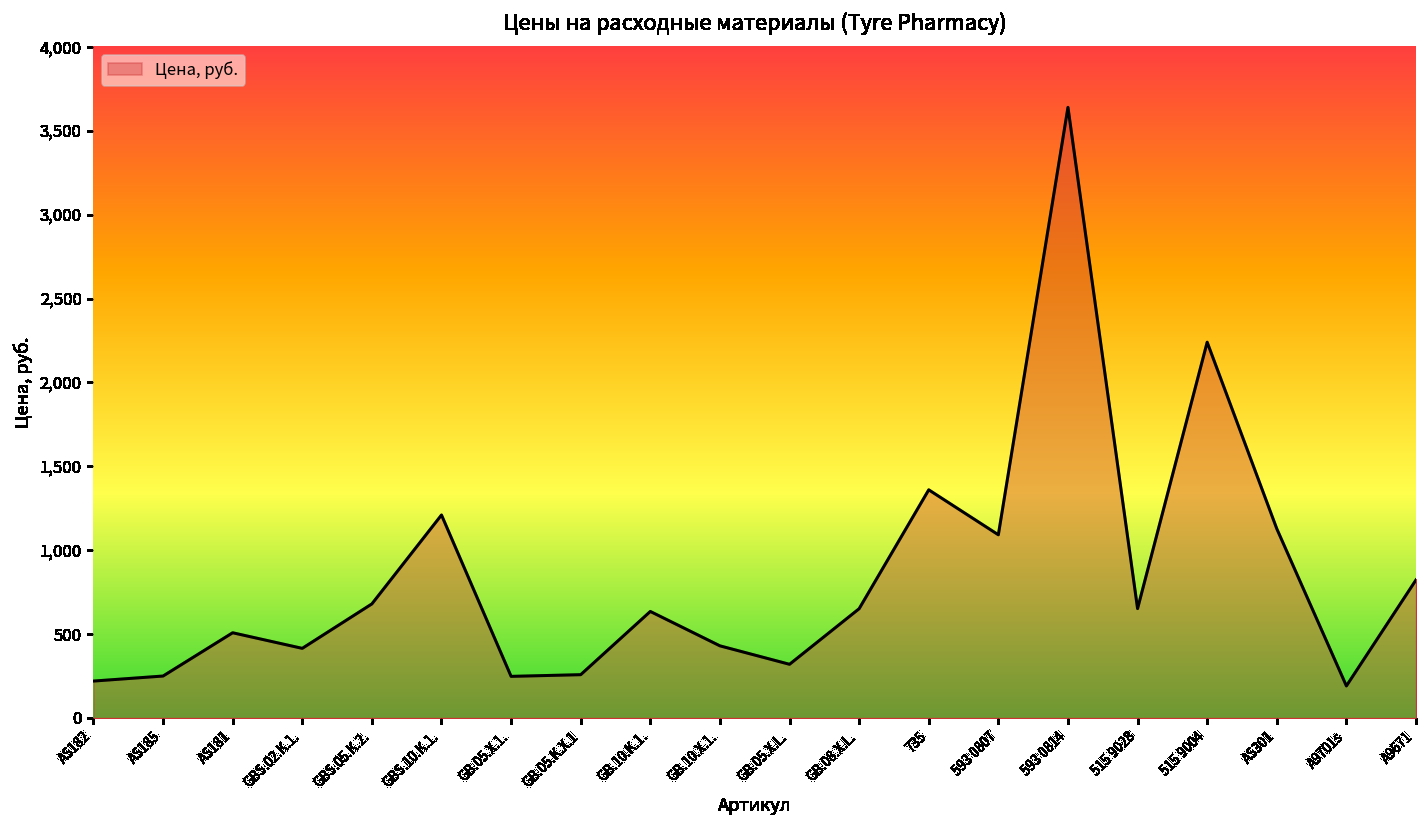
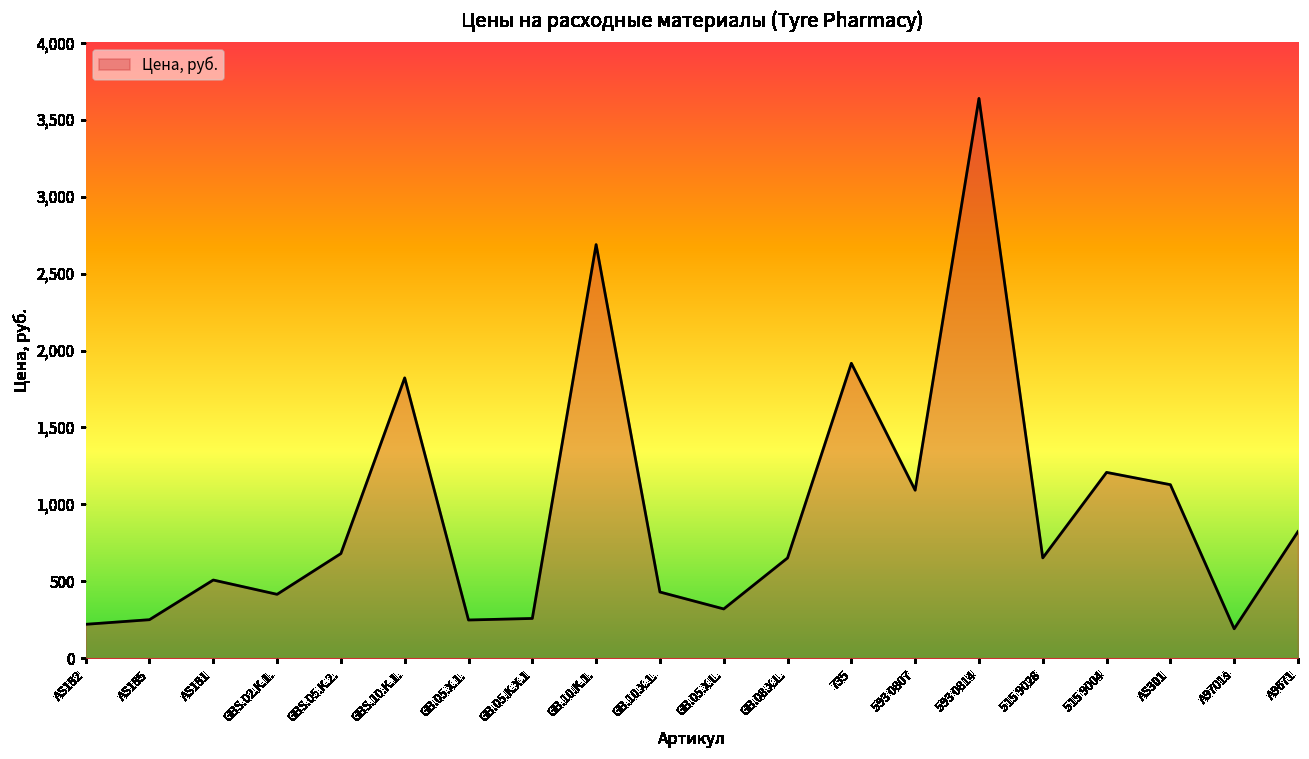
GBS.10.K.1.: 1,210 -> 1,820
GB.10.K.1.: 640 -> 2,690
735: 1,360 -> 1,920
515 9004: 2,240 -> 1,210
